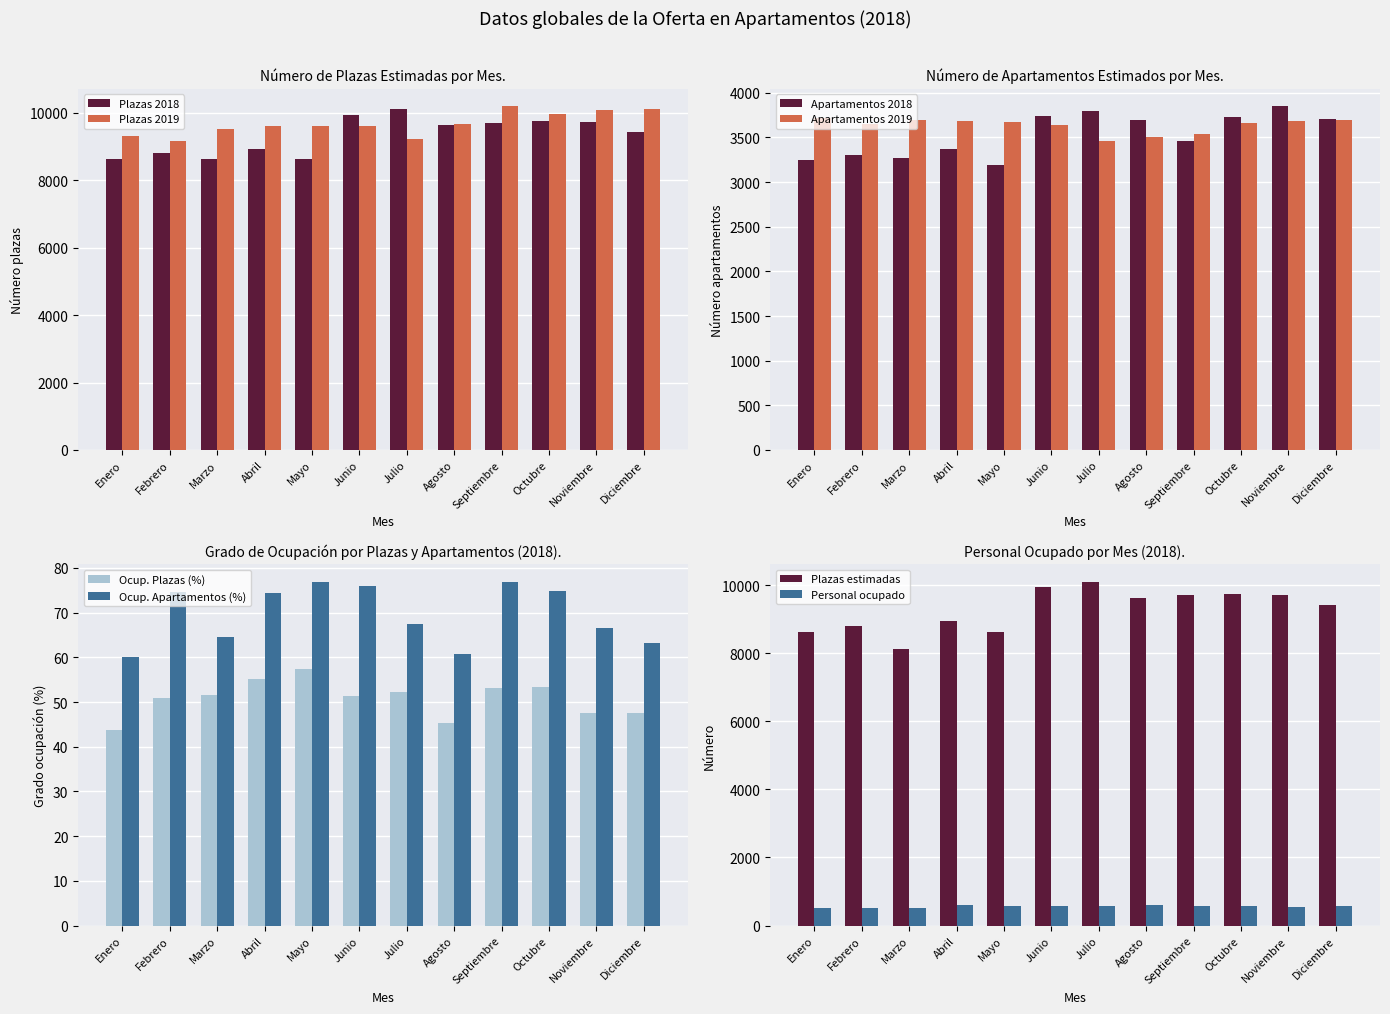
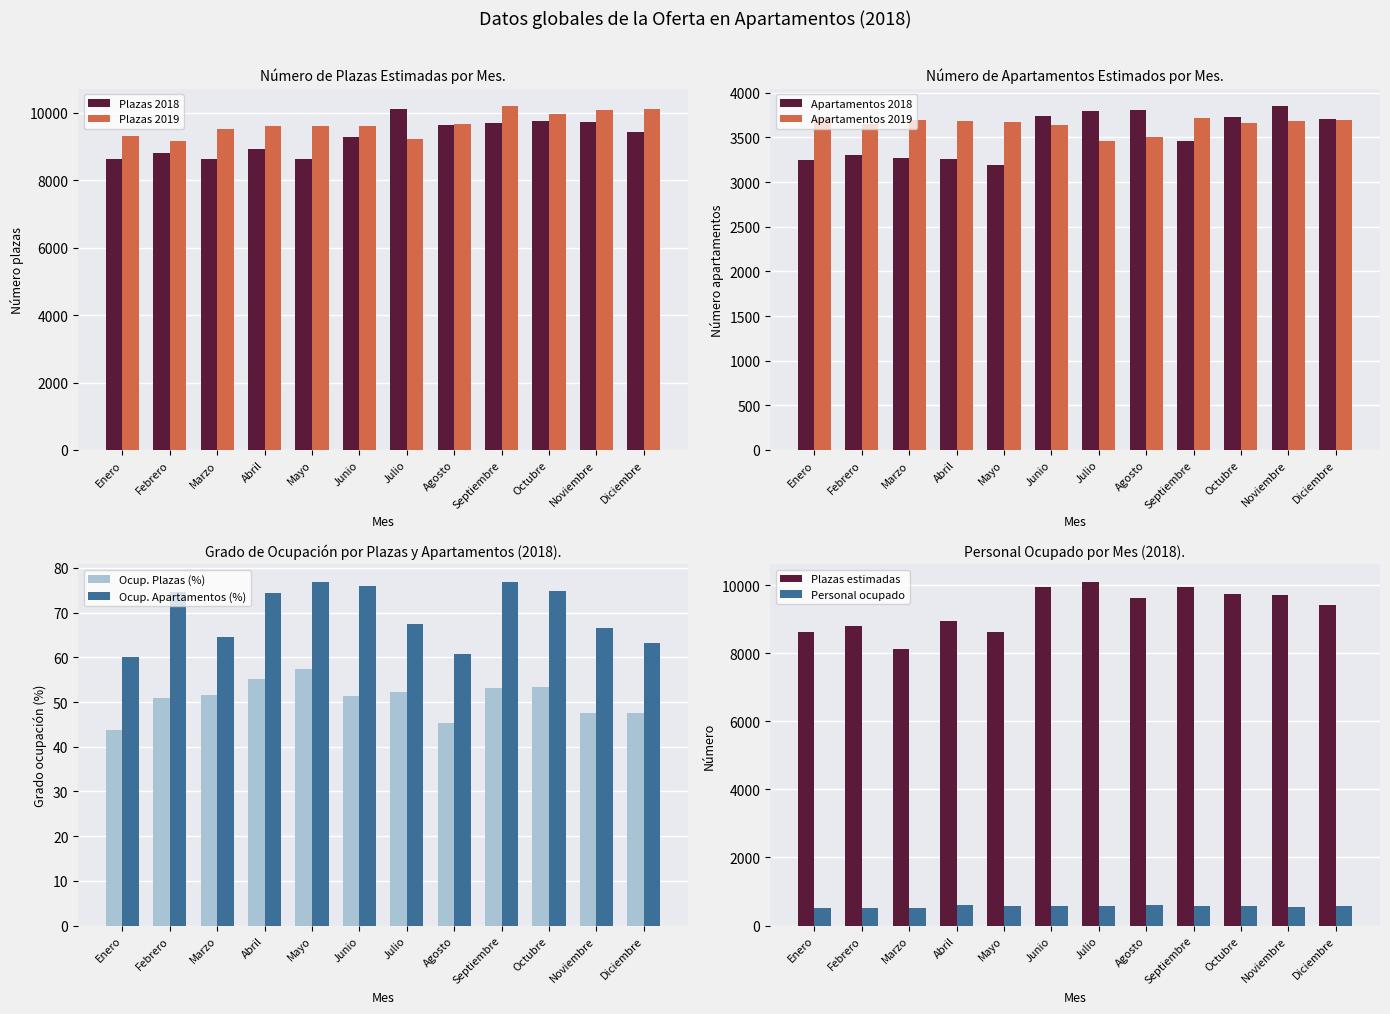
Número de Plazas Estimadas por Mes., Plazas 2018, Junio: 9900 -> 9300
Número de Apartamentos Estimados por Mes., Apartamentos 2018, Abril: 3400 -> 3300
Número de Apartamentos Estimados por Mes., Apartamentos 2018, Agosto: 3700 -> 3800
Número de Apartamentos Estimados por Mes., Apartamentos 2019, Septiembre: 3500 -> 3700
Personal Ocupado por Mes (2018)., Plazas estimadas, Septiembre: 9700 -> 9900
